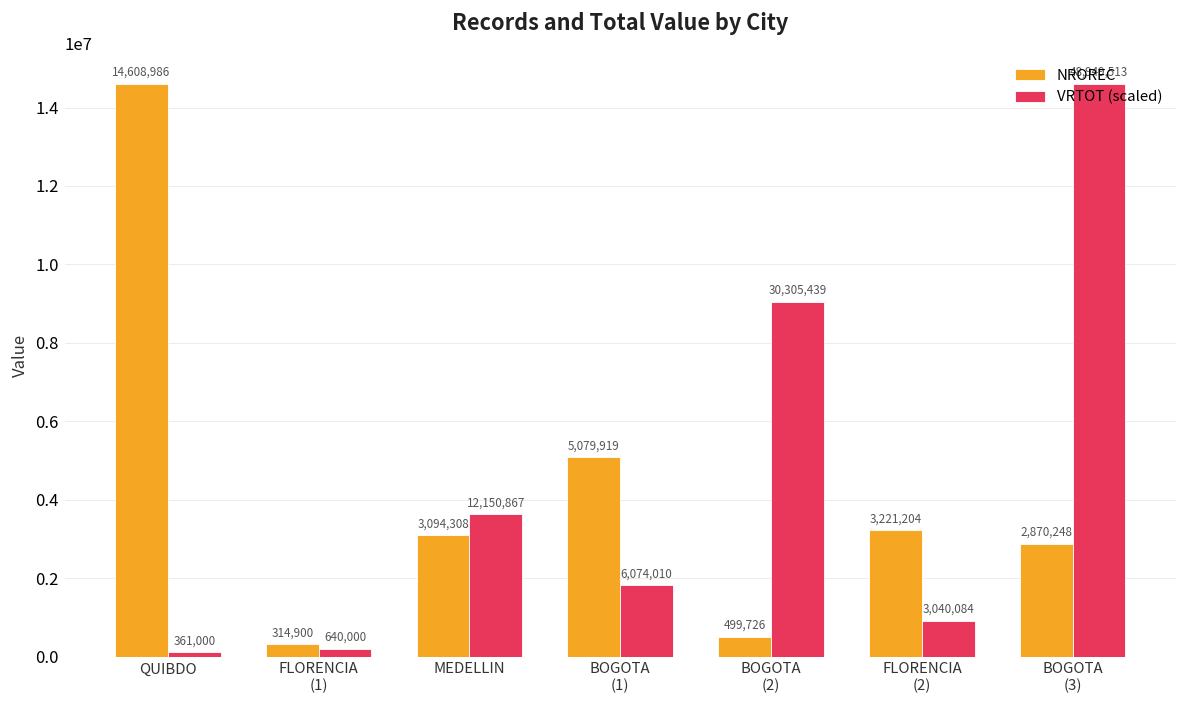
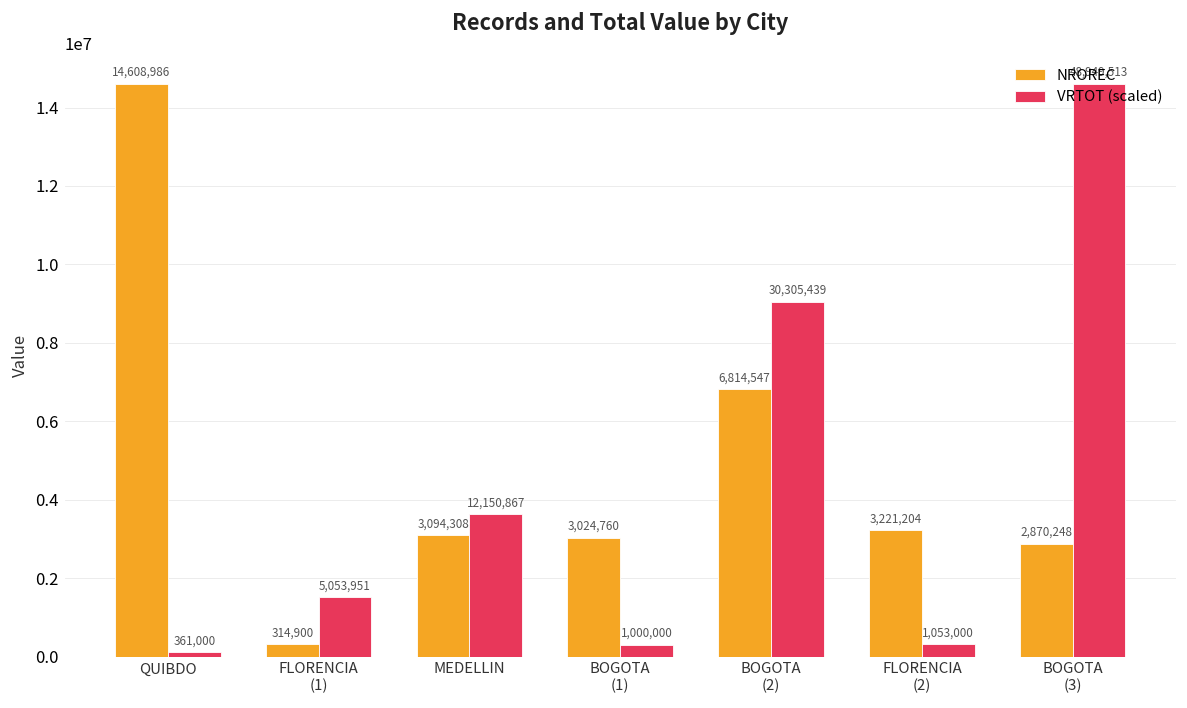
VRTOT (scaled), FLORENCIA (1): 640,000 -> 5,053,951
NROREC, BOGOTA (1): 5,079,919 -> 3,024,760
VRTOT (scaled), BOGOTA (1): 6,074,010 -> 1,000,000
NROREC, BOGOTA (2): 499,726 -> 6,814,547
VRTOT (scaled), FLORENCIA (2): 3,040,084 -> 1,053,000
